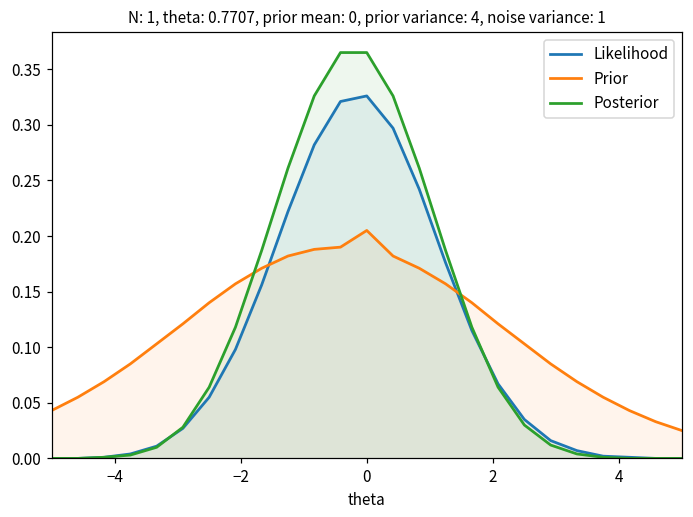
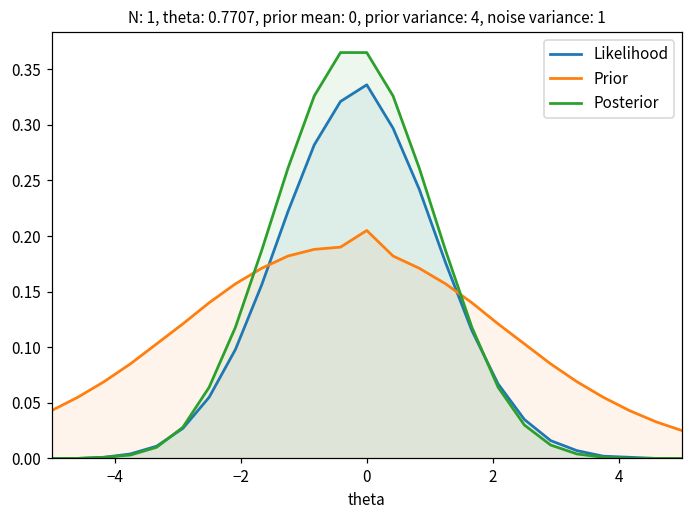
Likelihood, 0: 0.326 -> 0.336
